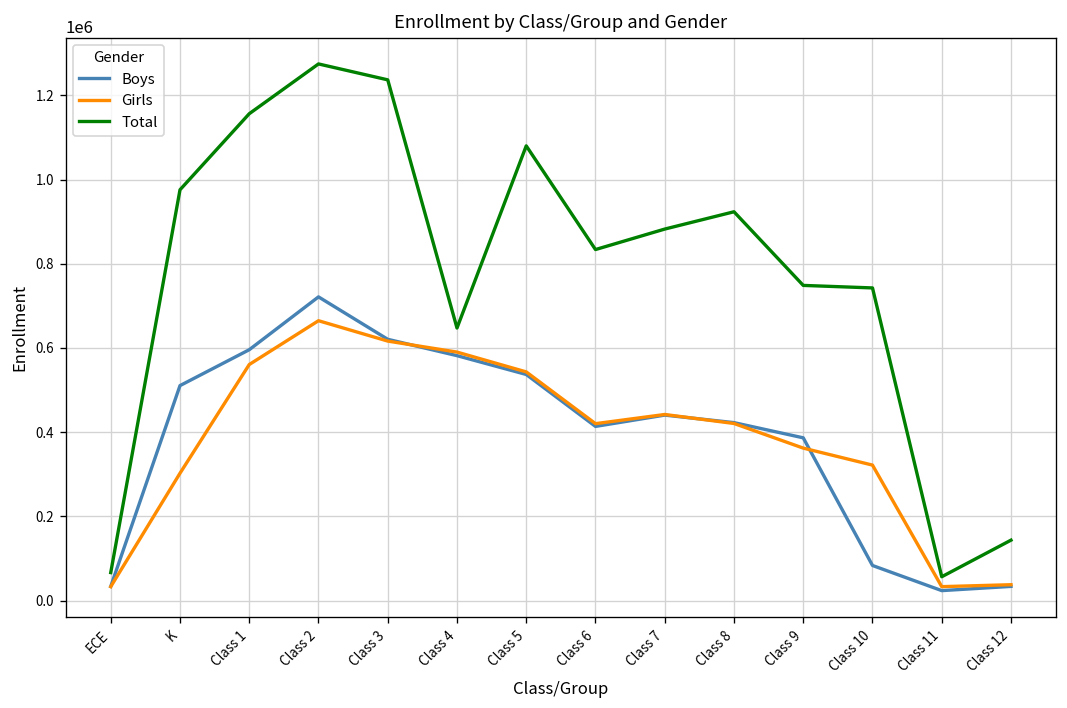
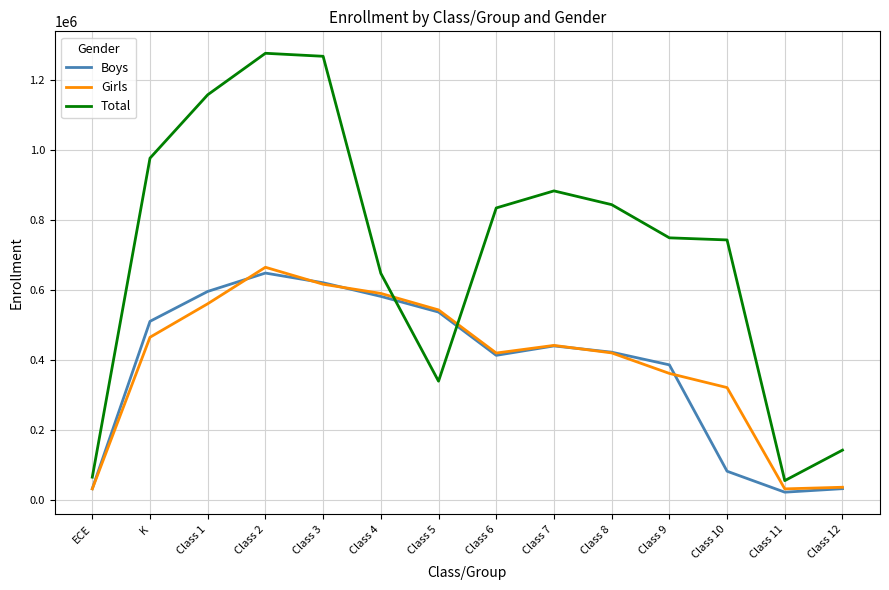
Girls, K: 300000 -> 470000
Boys, Class 2: 720000 -> 650000
Total, Class 3: 1240000 -> 1270000
Total, Class 5: 1080000 -> 340000
Total, Class 8: 920000 -> 840000
